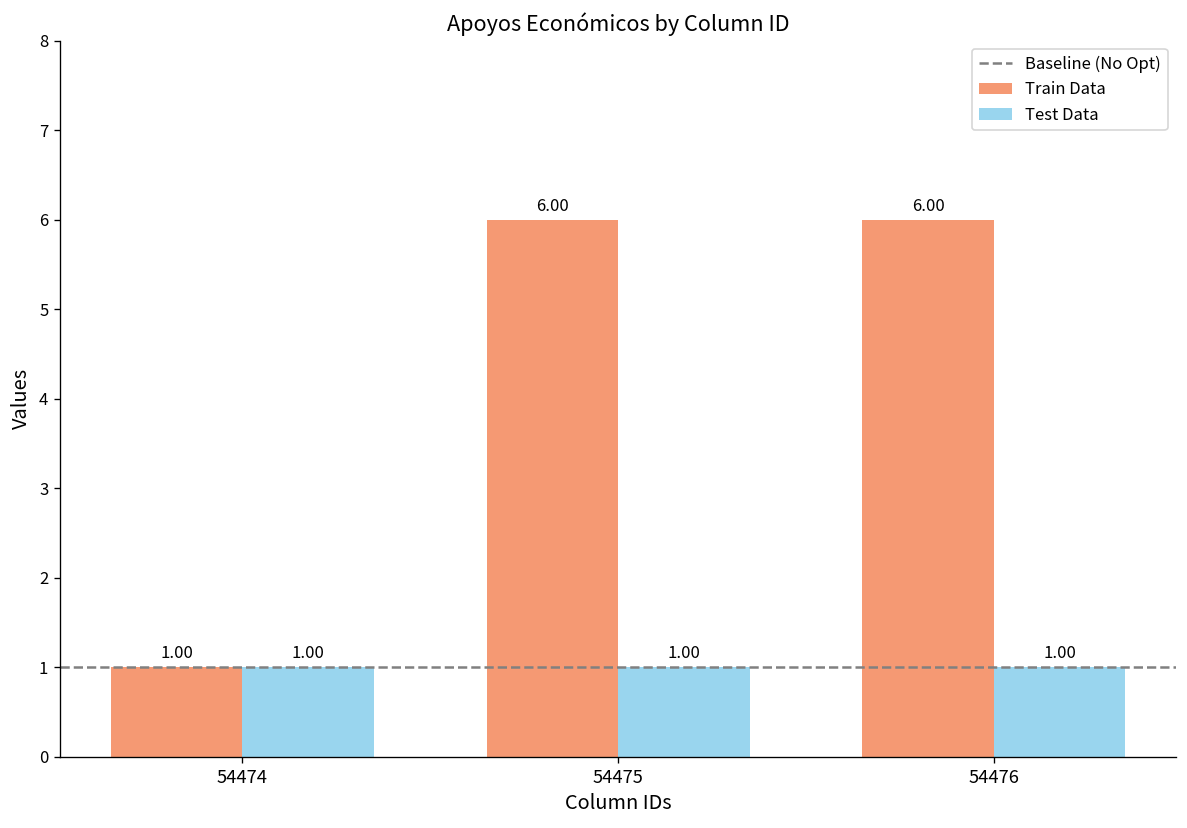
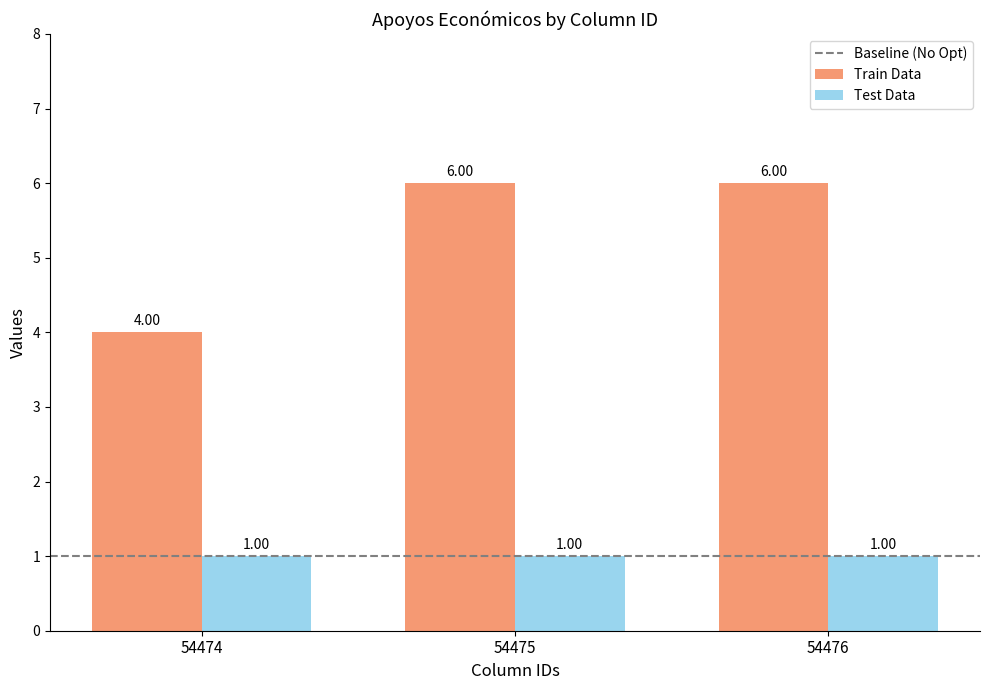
Train Data, 54474: 1.00 -> 4.00
